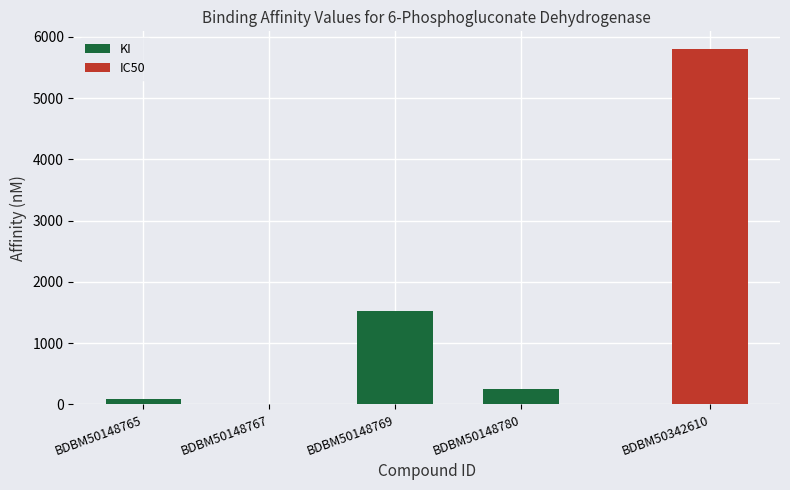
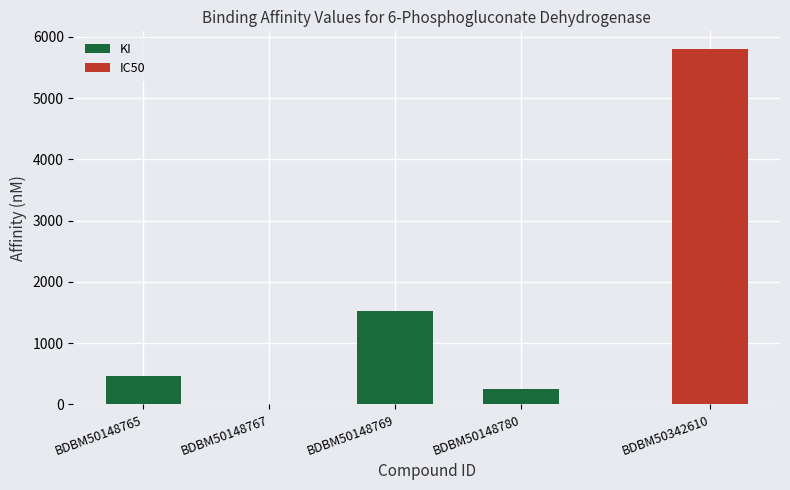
KI, BDBM50148765: 100 -> 500
